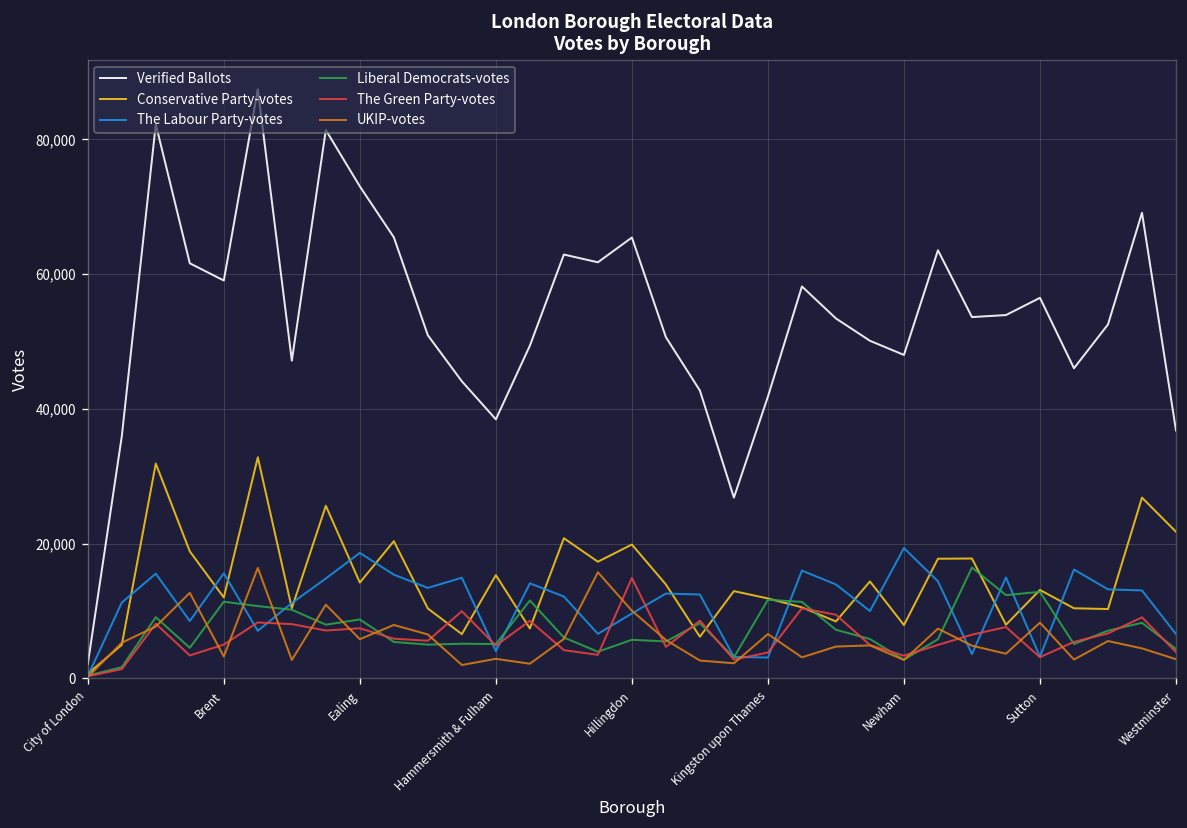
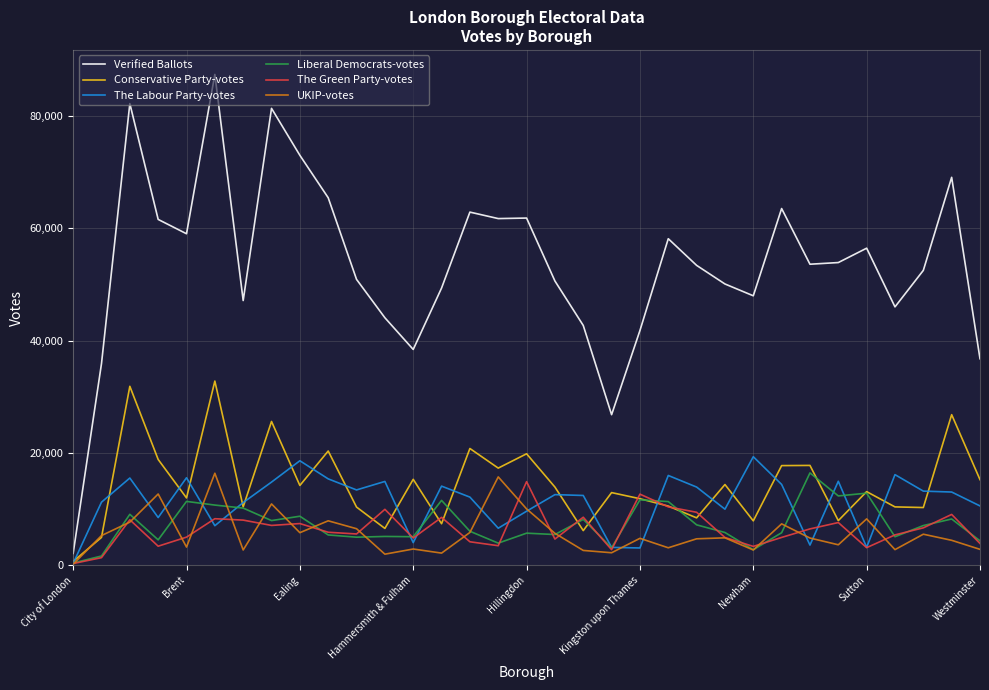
Verified Ballots, Hillingdon: 65,000 -> 62,000
The Green Party-votes, Kingston upon Thames: 4,000 -> 13,000
UKIP-votes, Kingston upon Thames: 7,000 -> 5,000
Conservative Party-votes, Westminster: 22,000 -> 15,000
The Labour Party-votes, Westminster: 7,000 -> 11,000
